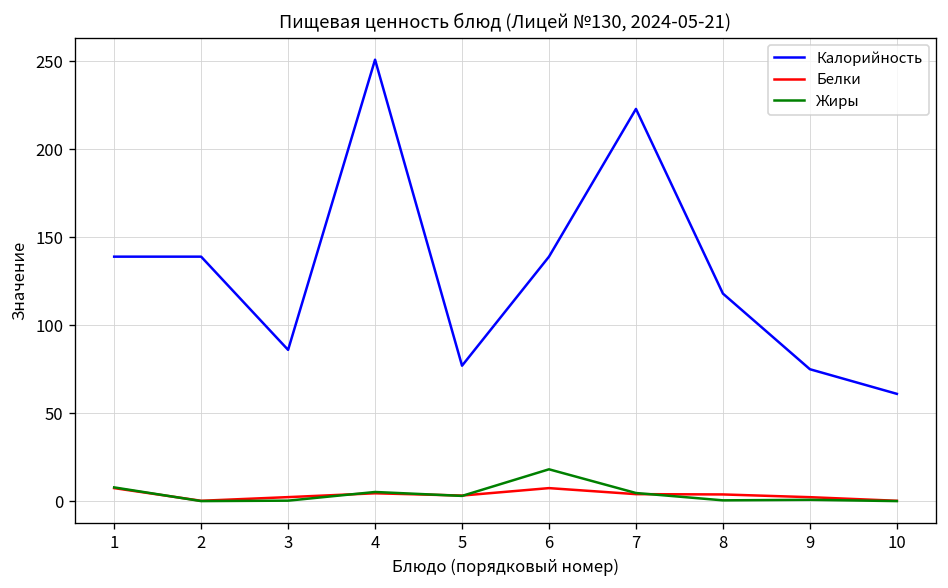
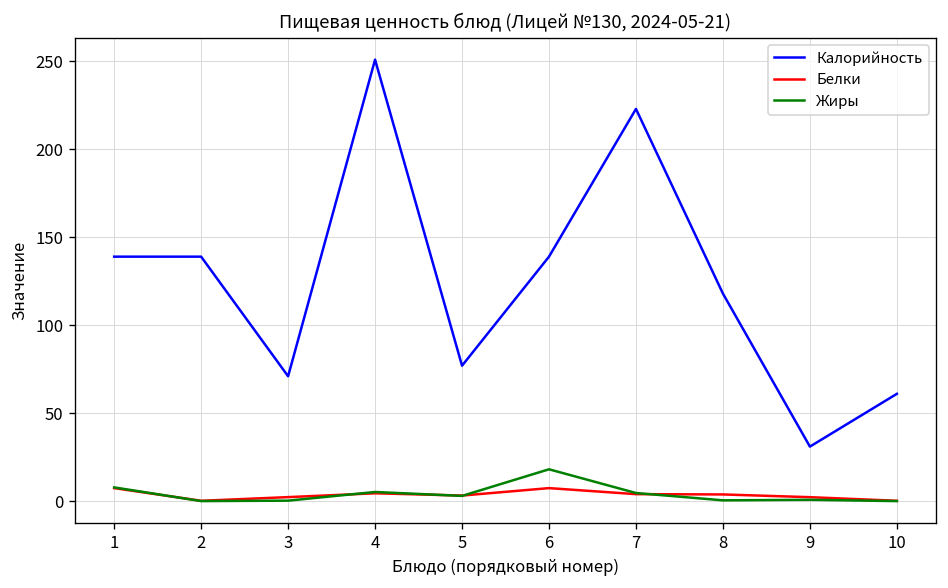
Калорийность, 3: 86 -> 71
Калорийность, 9: 75 -> 31
